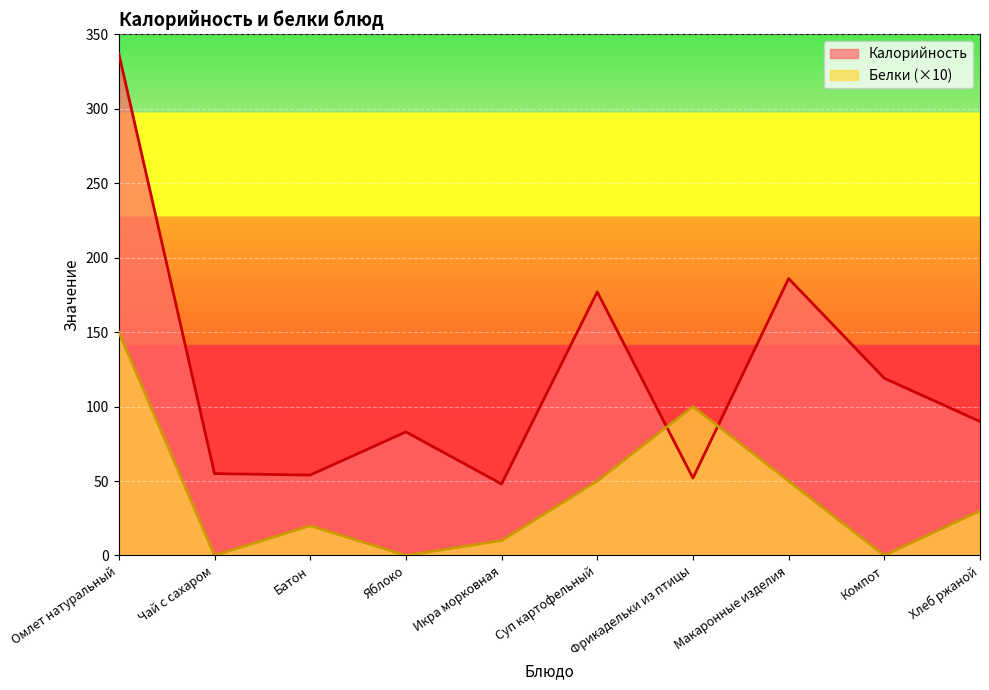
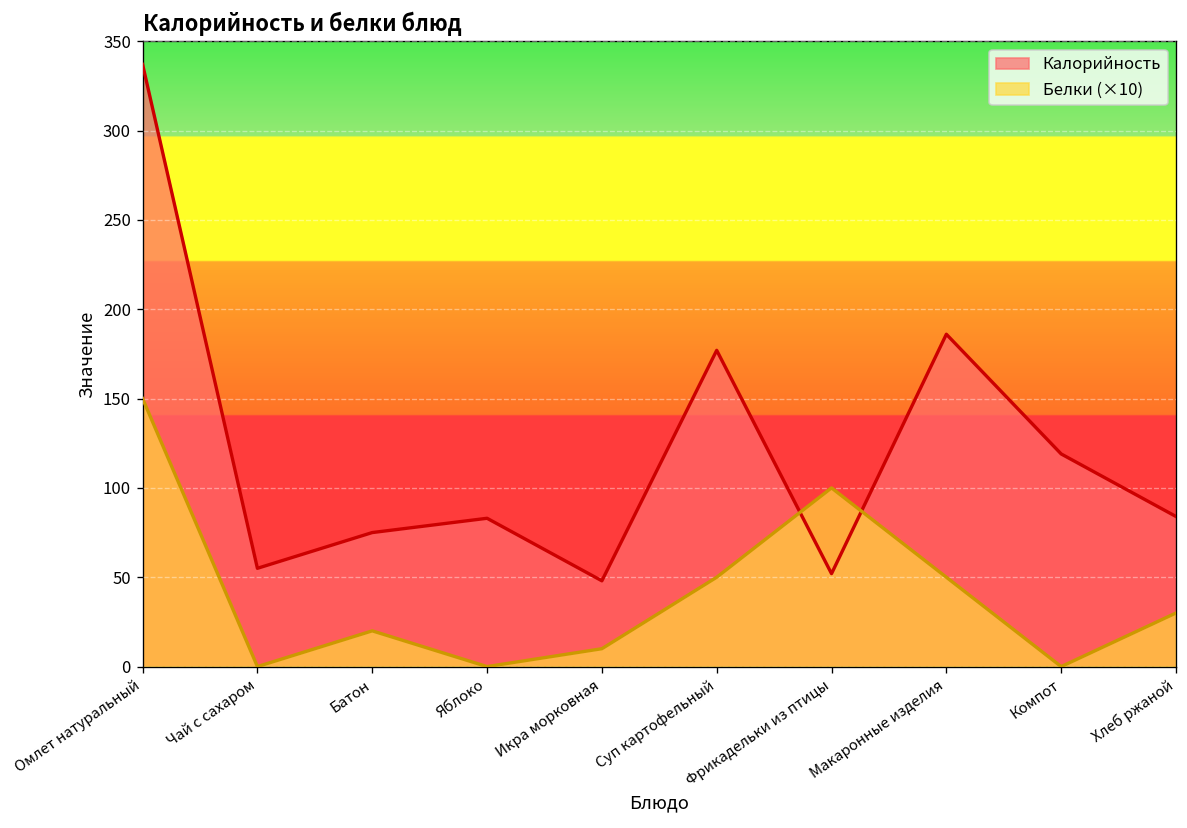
Калорийность, Батон: 54 -> 75
Калорийность, Хлеб ржаной: 90 -> 84
